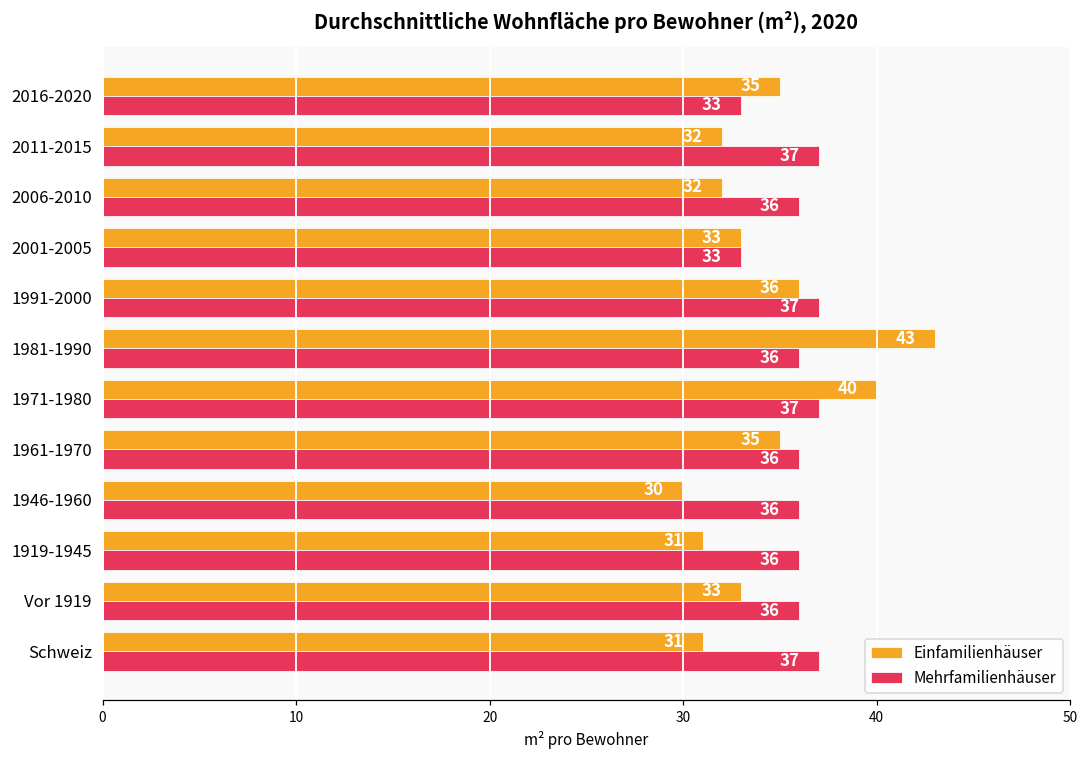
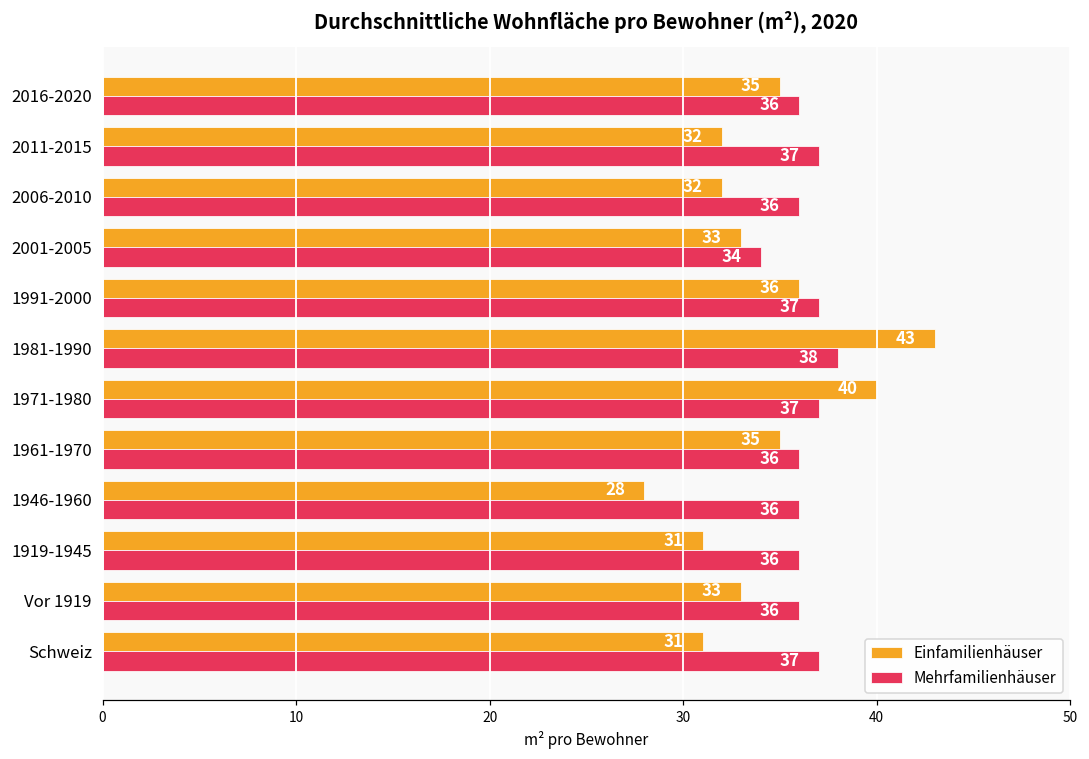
Mehrfamilienhäuser, 2016-2020: 33 -> 36
Mehrfamilienhäuser, 2001-2005: 33 -> 34
Mehrfamilienhäuser, 1981-1990: 36 -> 38
Einfamilienhäuser, 1946-1960: 30 -> 28
